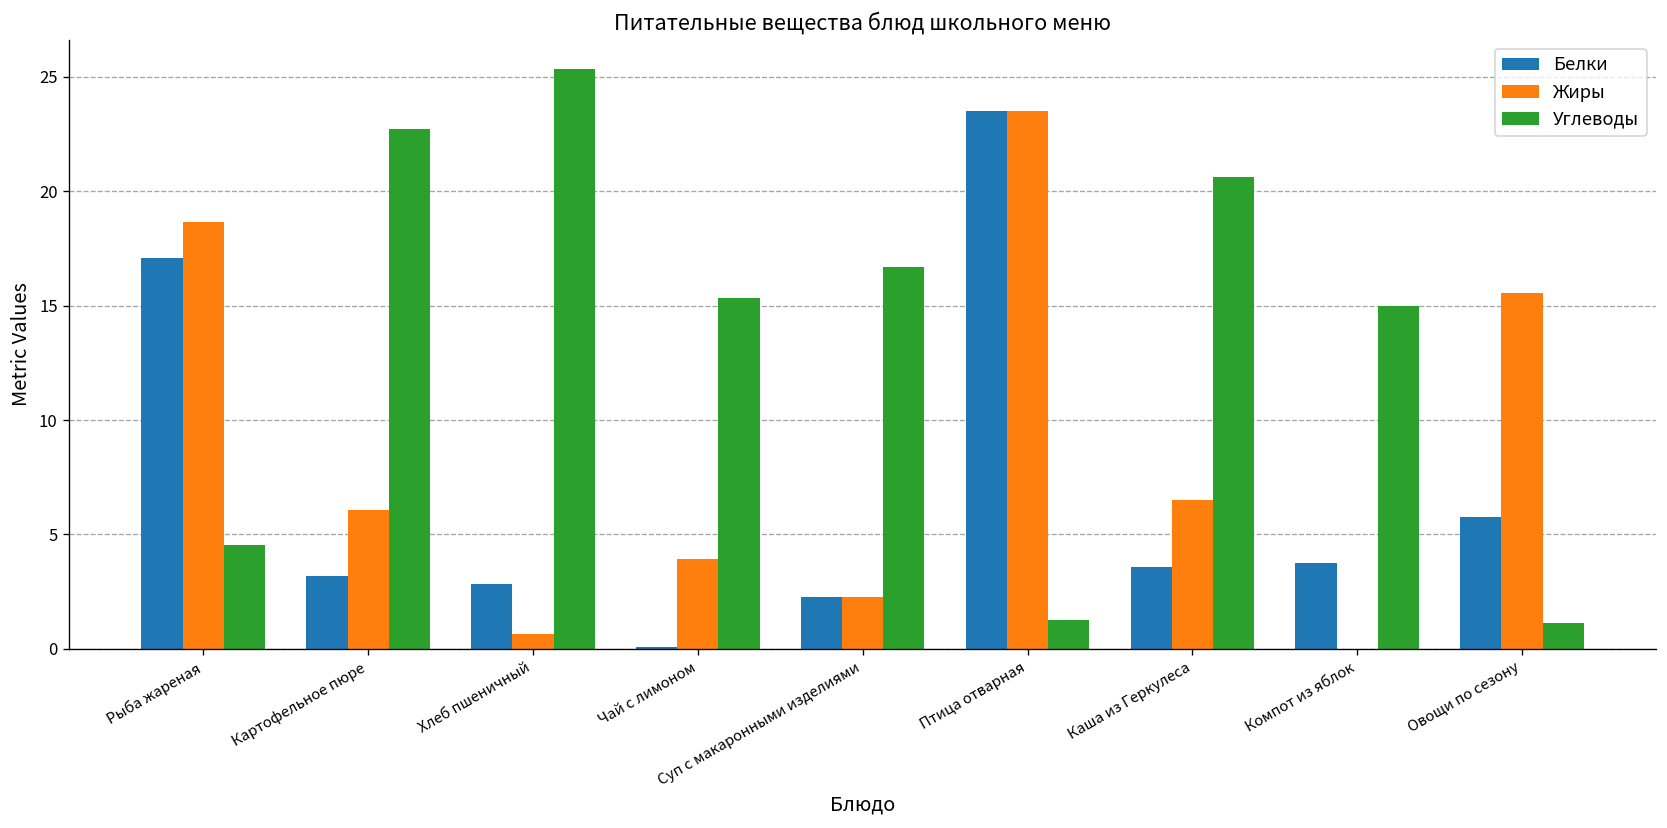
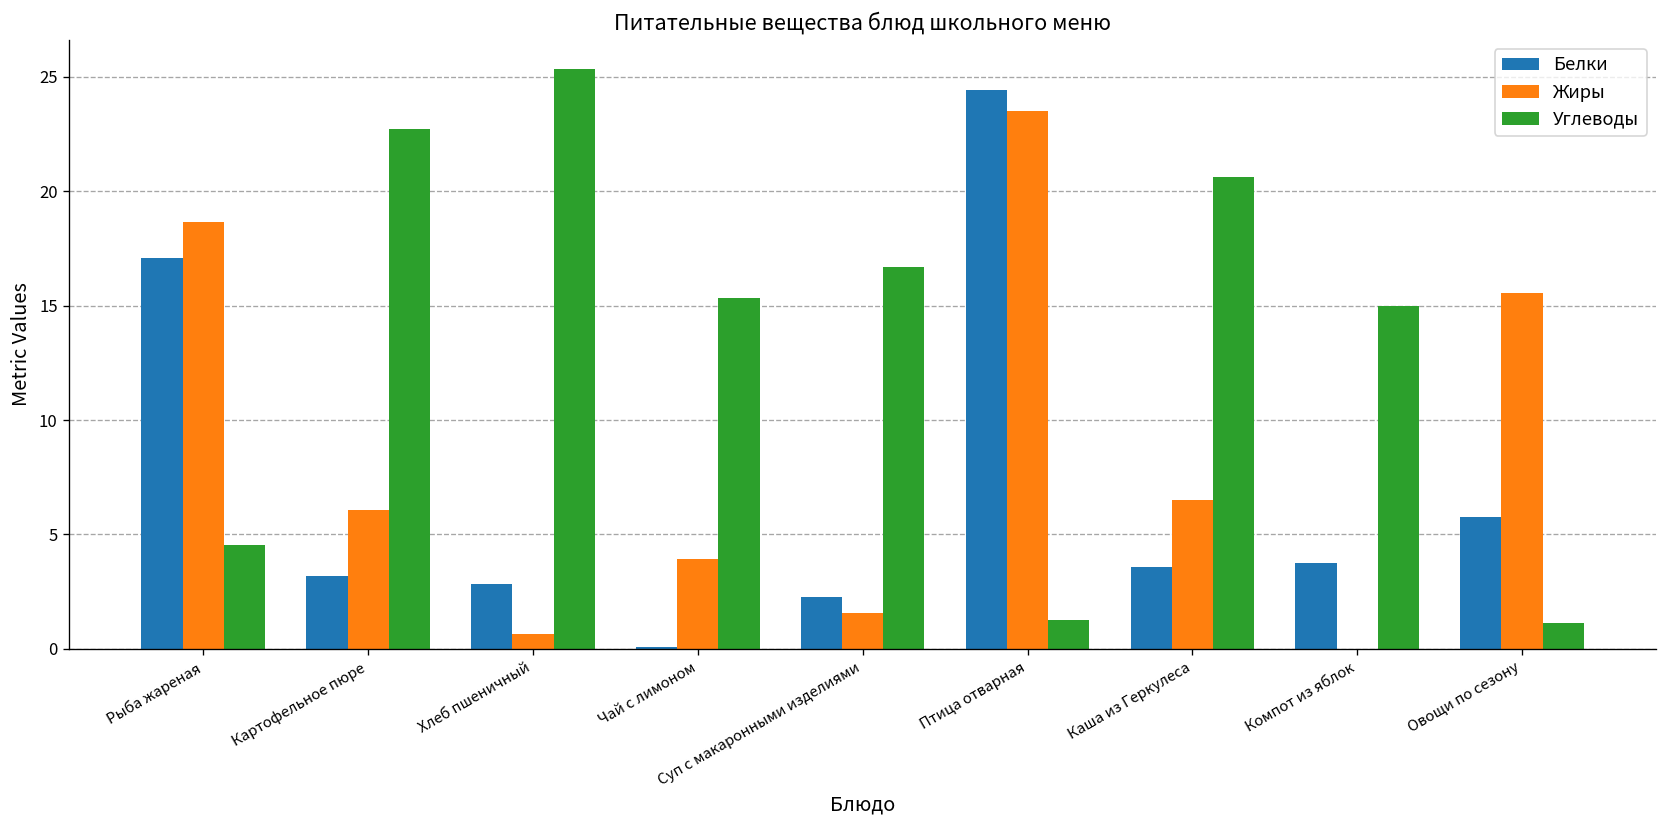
Жиры, Суп с макаронными изделиями: 2.3 -> 1.6
Белки, Птица отварная: 23.5 -> 24.4
